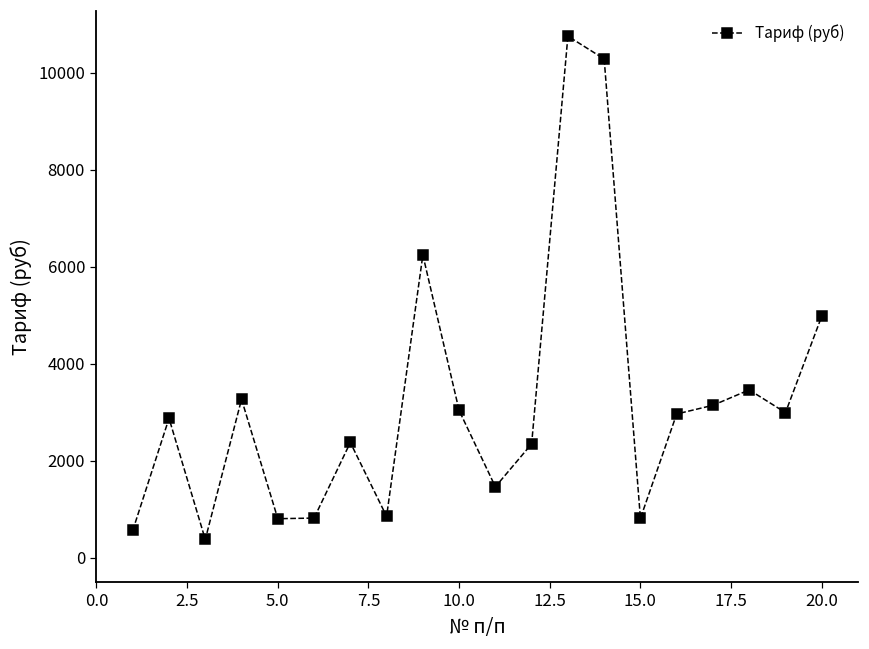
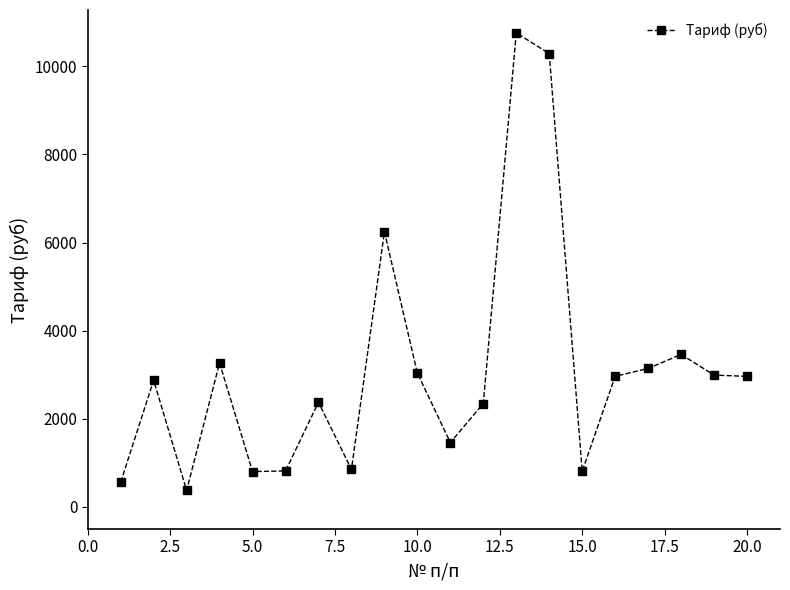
20.0: 5000 -> 3000
